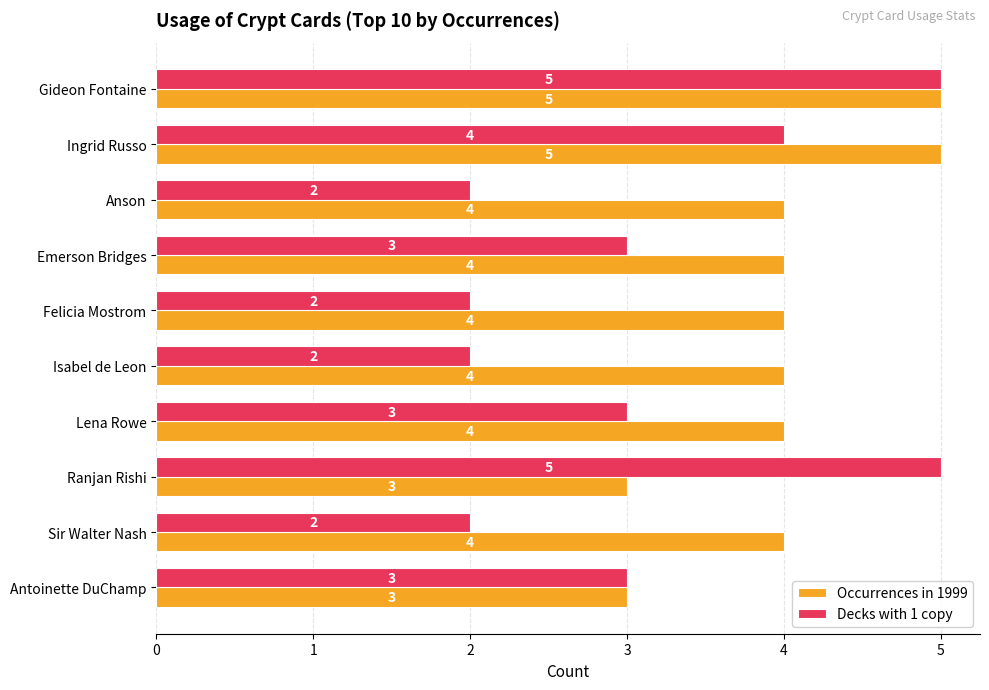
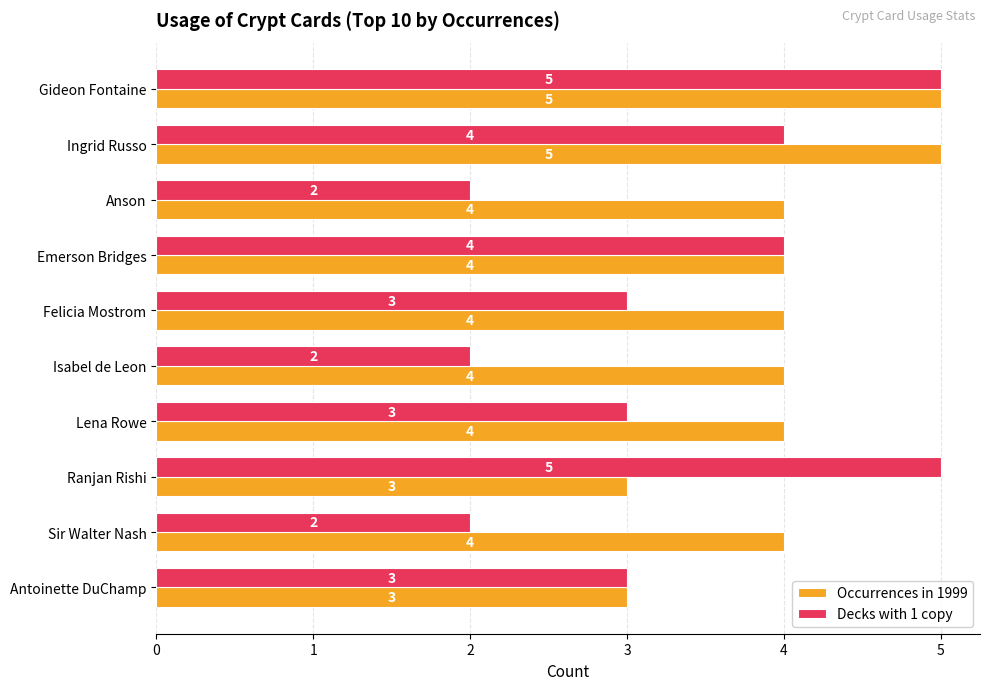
Decks with 1 copy, Emerson Bridges: 3 -> 4
Decks with 1 copy, Felicia Mostrom: 2 -> 3
